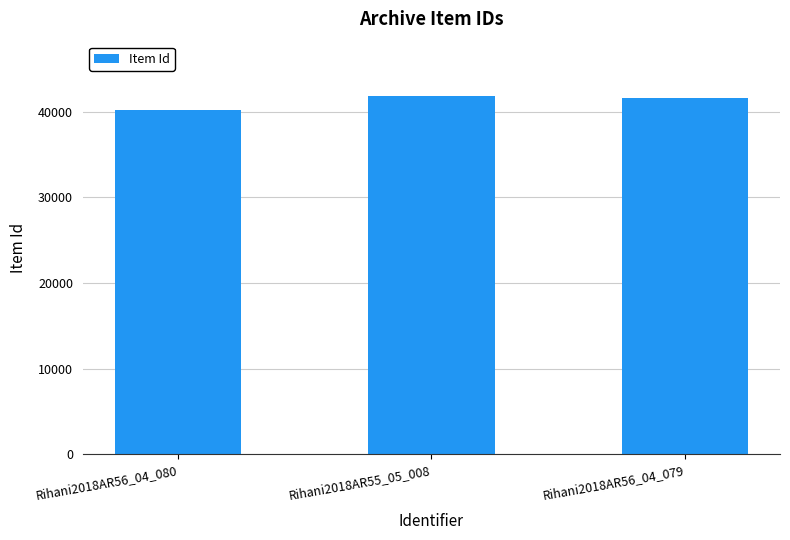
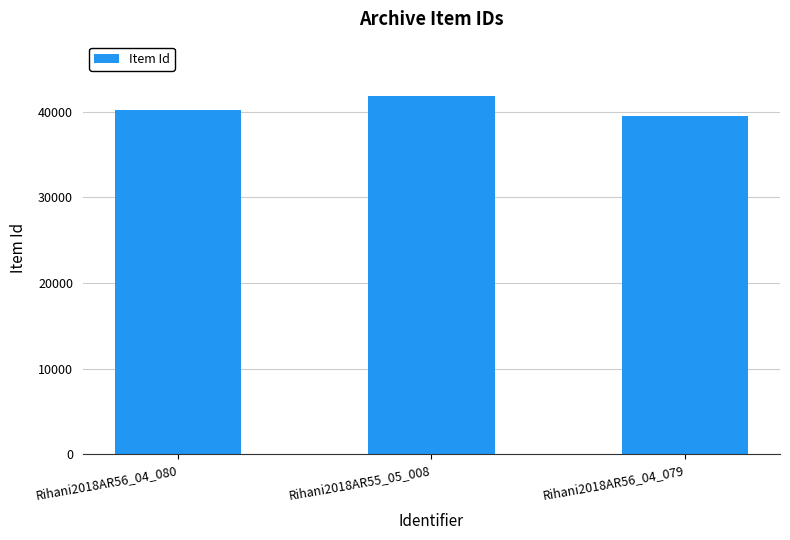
Rihani2018AR56_04_079: 42000 -> 40000
